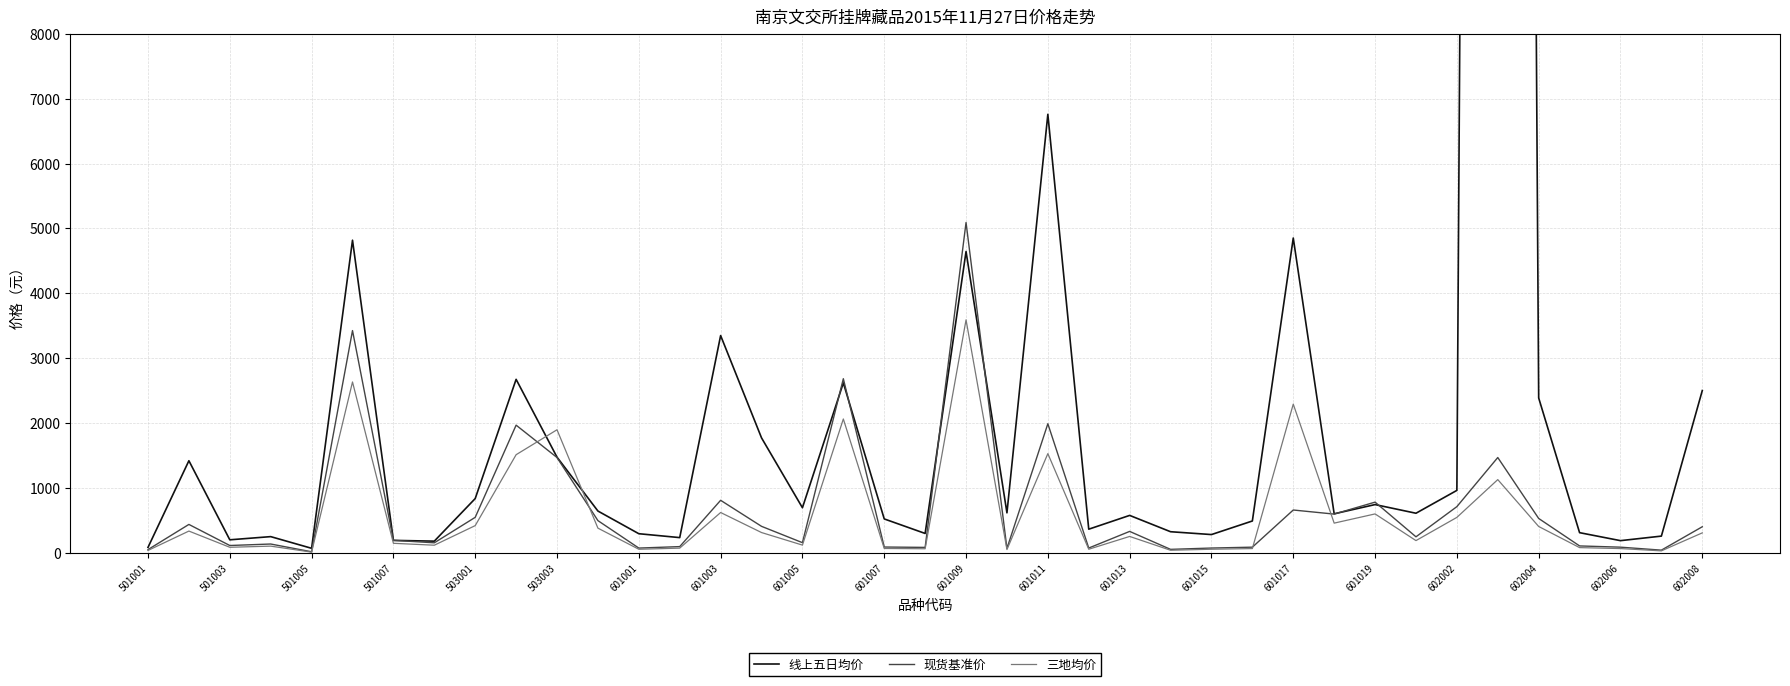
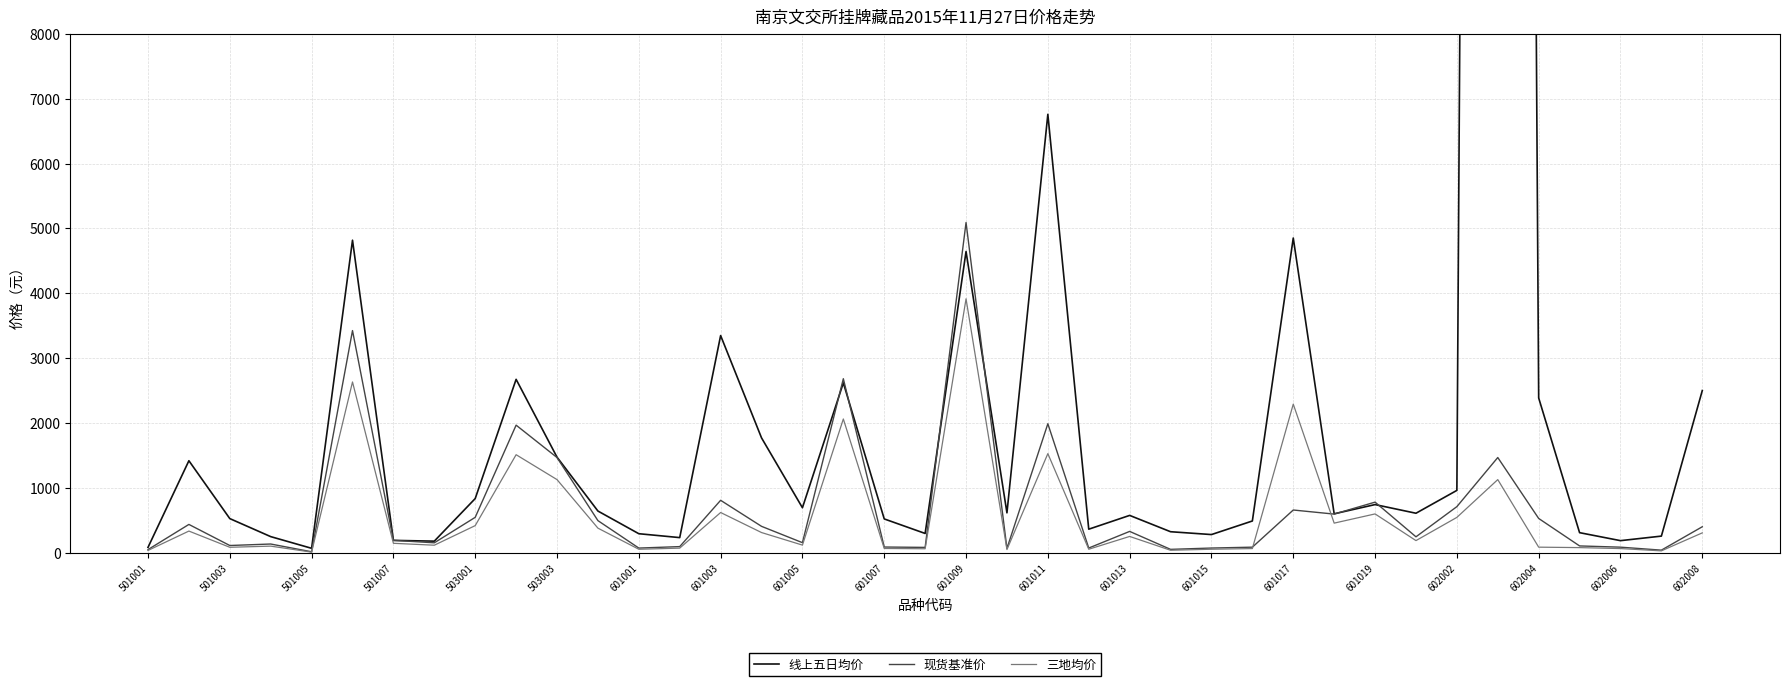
线上五日均价, 501003: 200 -> 500
三地均价, 503003: 1900 -> 1100
三地均价, 601009: 3600 -> 3900
三地均价, 602004: 400 -> 100
